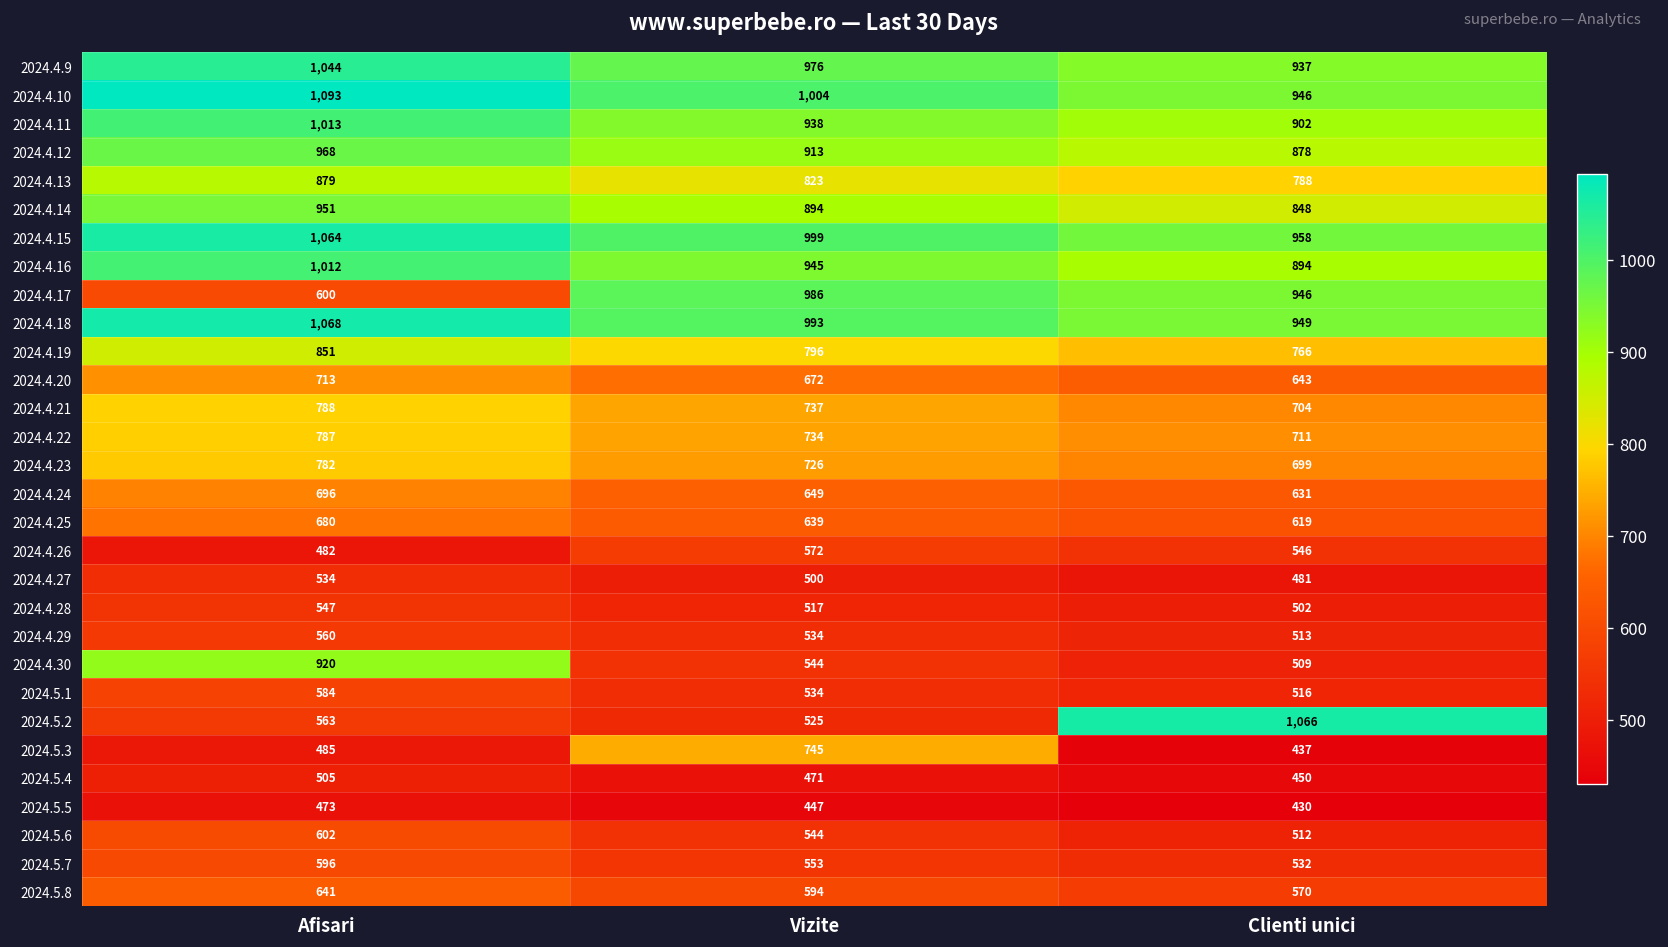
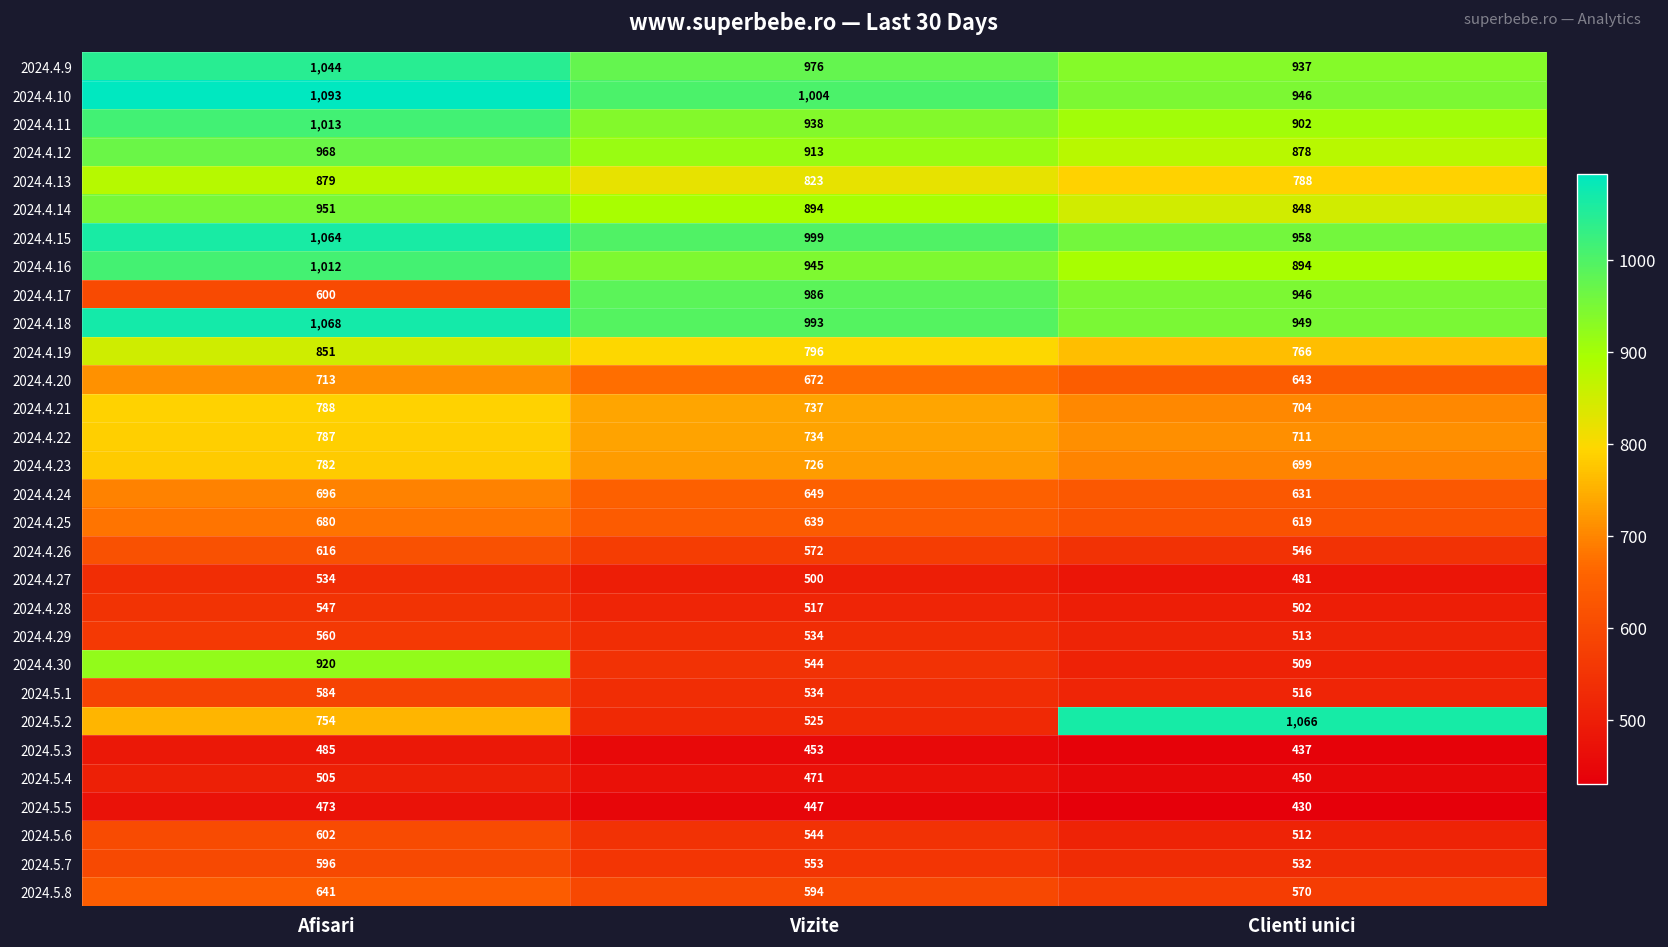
2024.4.26, Afisari: 482 -> 616
2024.5.2, Afisari: 563 -> 754
2024.5.3, Vizite: 745 -> 453
